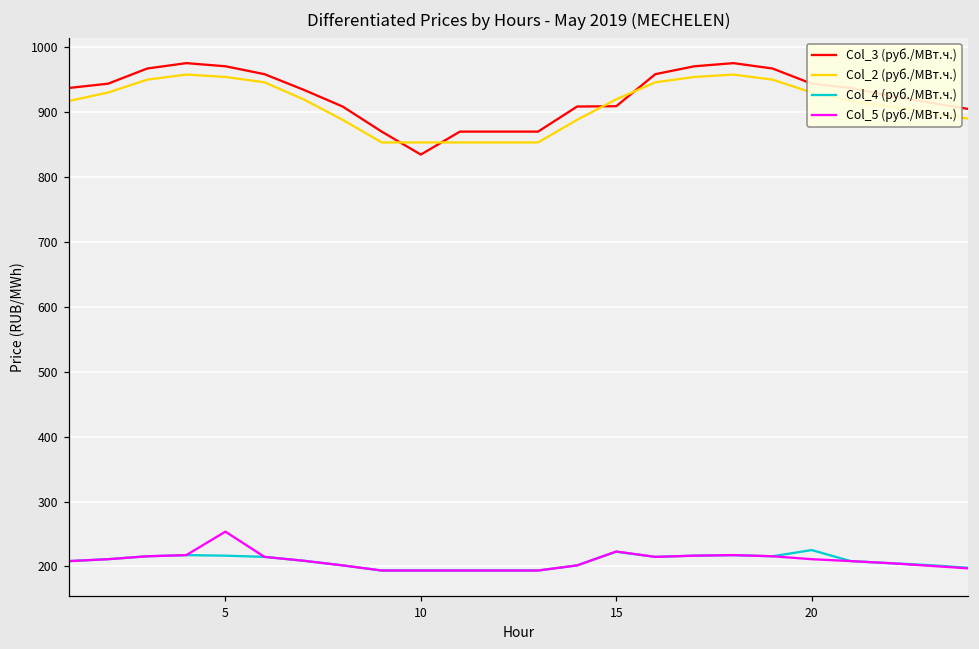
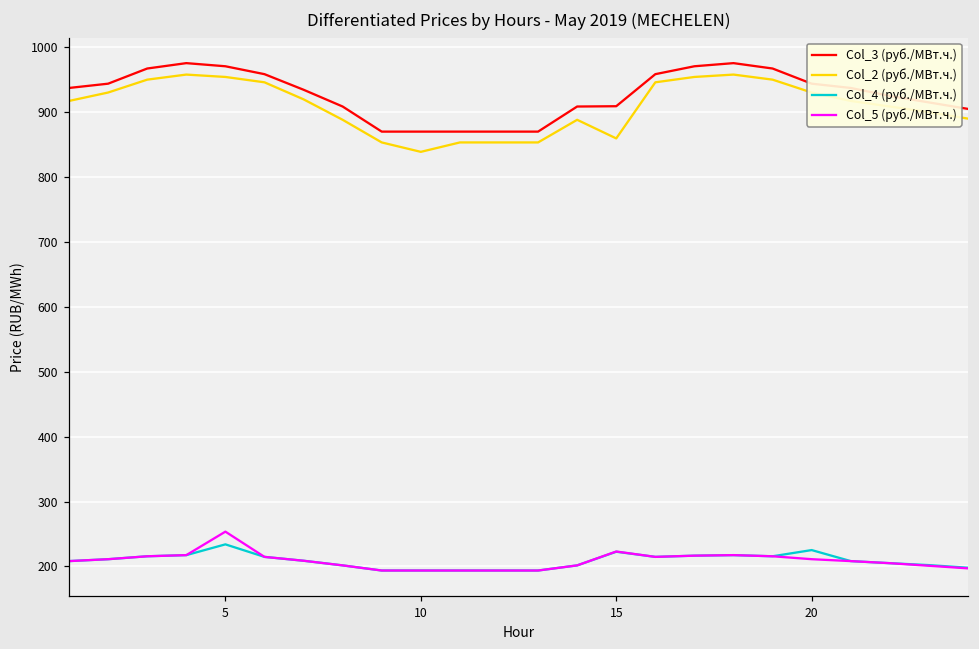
Col_4 (руб./МВт.ч.), 5: 220 -> 230
Col_3 (руб./МВт.ч.), 10: 830 -> 870
Col_2 (руб./МВт.ч.), 10: 850 -> 840
Col_2 (руб./МВт.ч.), 15: 920 -> 860
